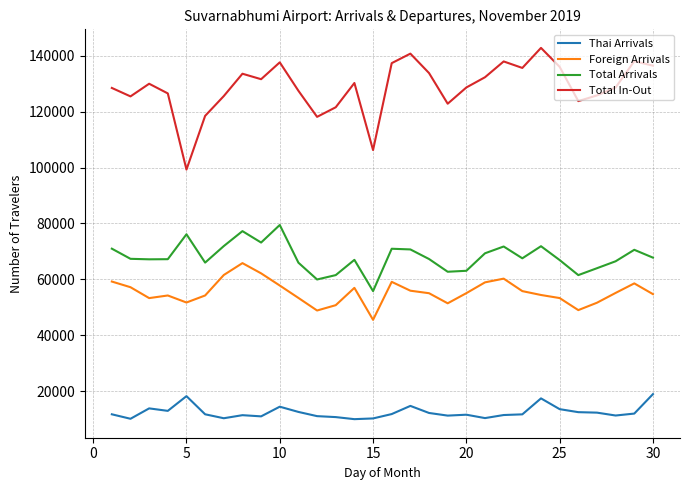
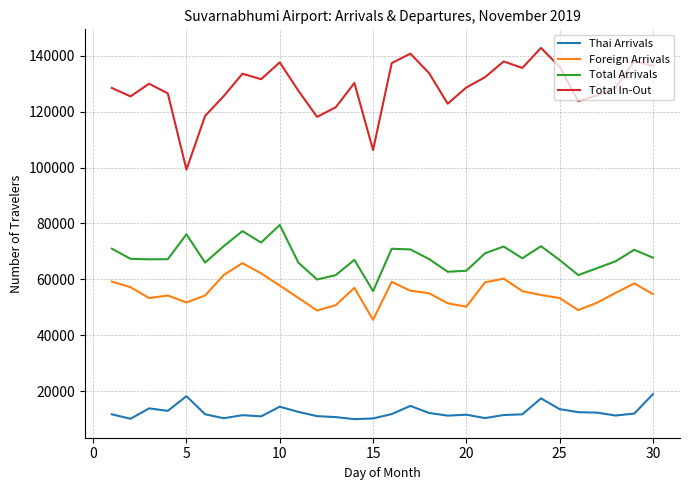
Foreign Arrivals, 20: 55000 -> 50000
